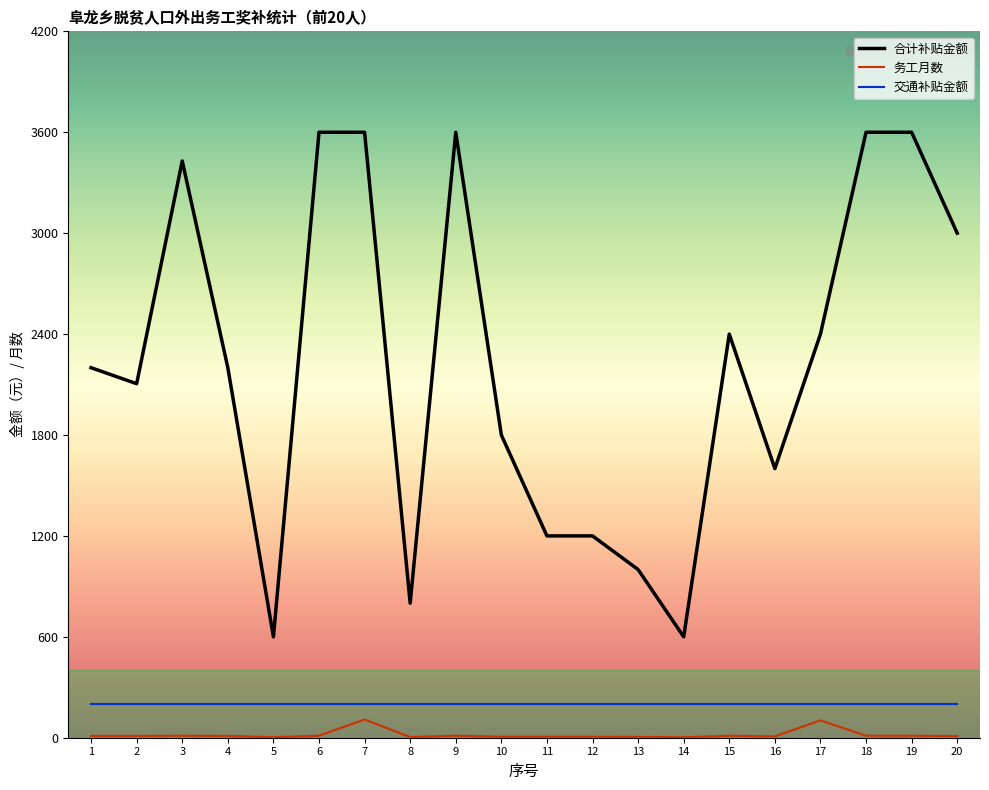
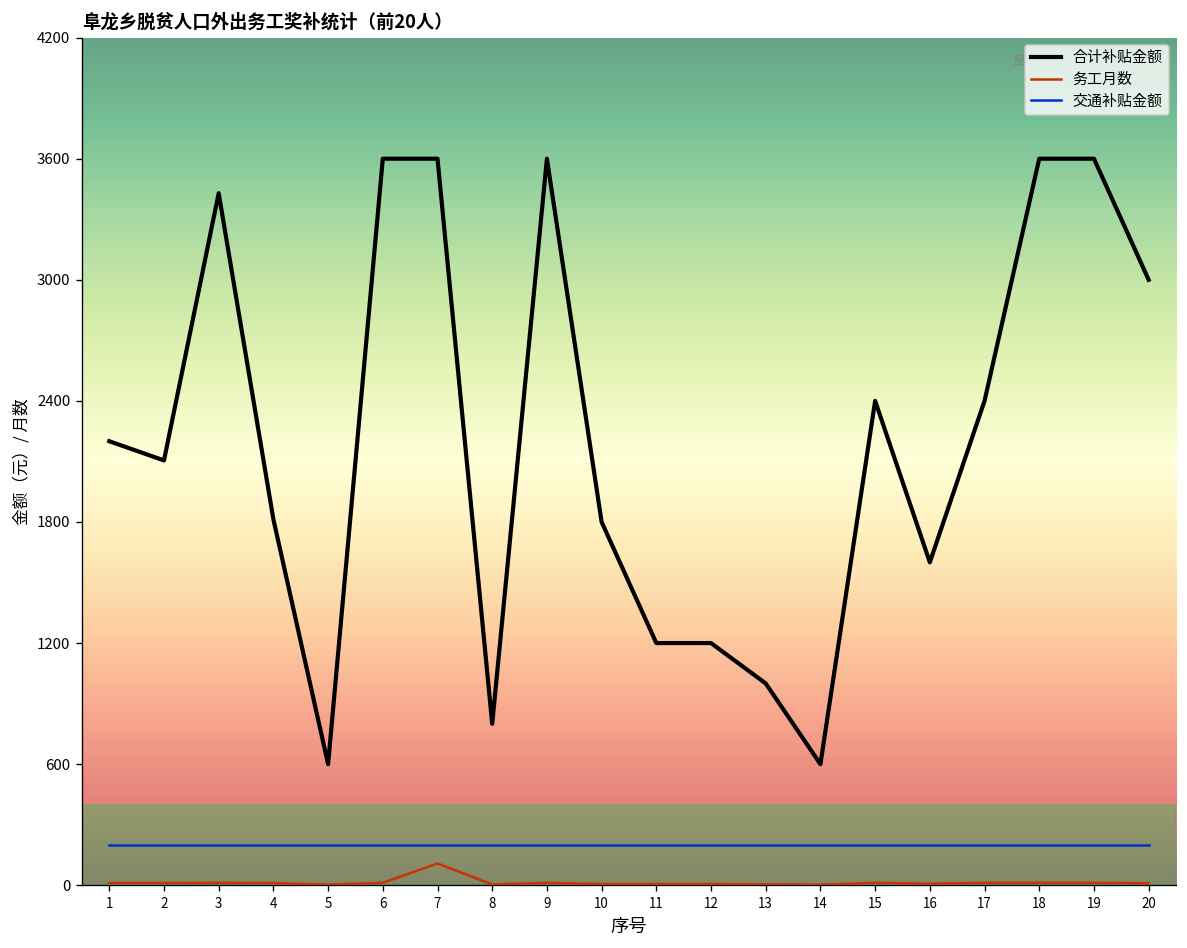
合计补贴金额, 4: 2200 -> 1810
务工月数, 17: 100 -> 10
